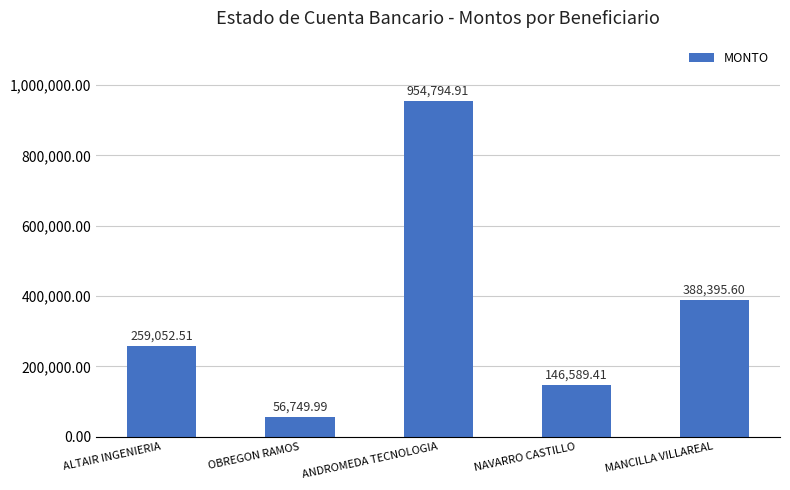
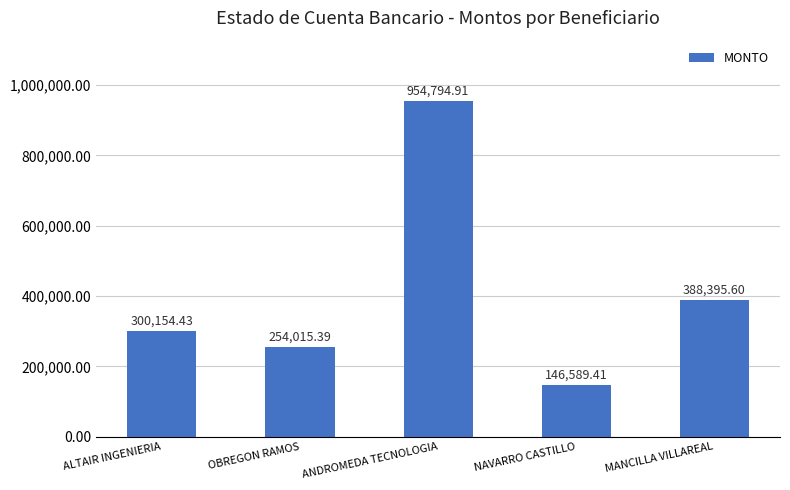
ALTAIR INGENIERIA: 259,052.51 -> 300,154.43
OBREGON RAMOS: 56,749.99 -> 254,015.39
